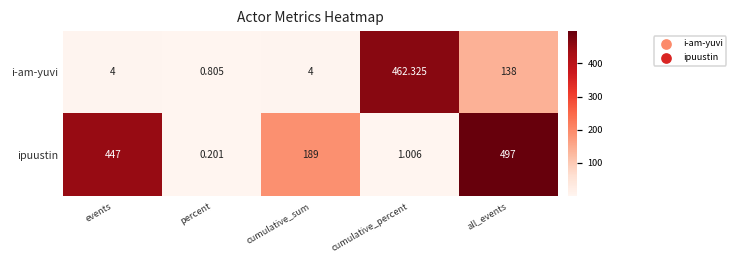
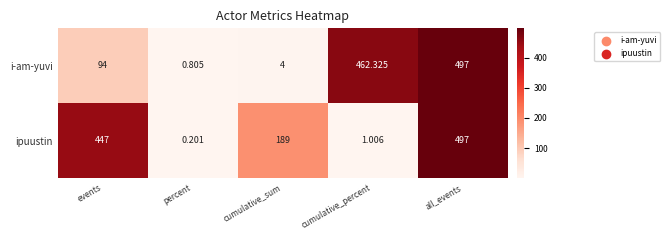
i-am-yuvi, events: 4 -> 94
i-am-yuvi, all_events: 138 -> 497
